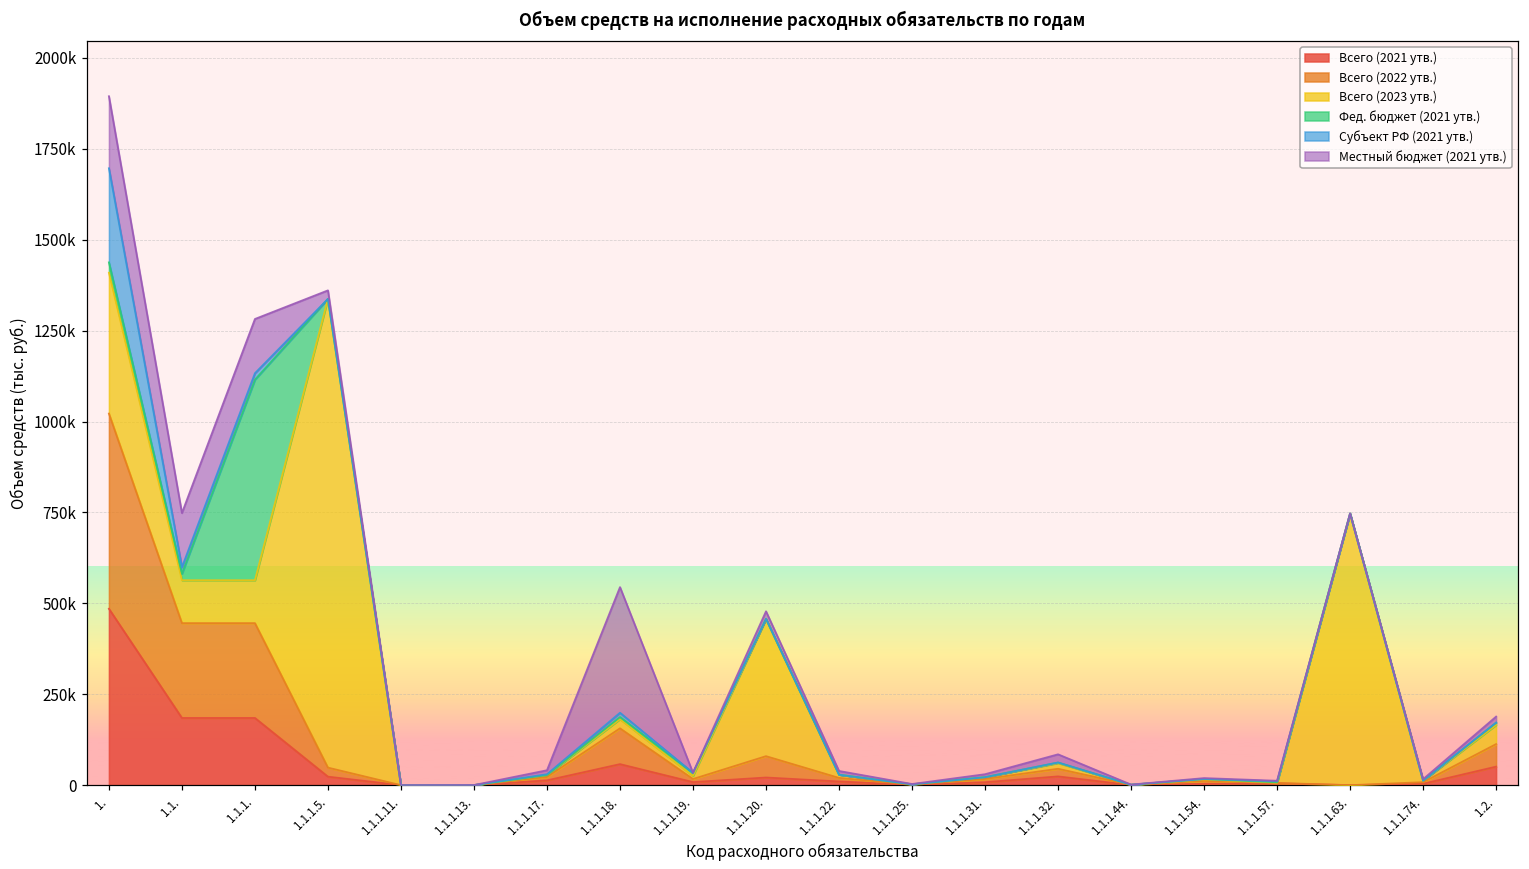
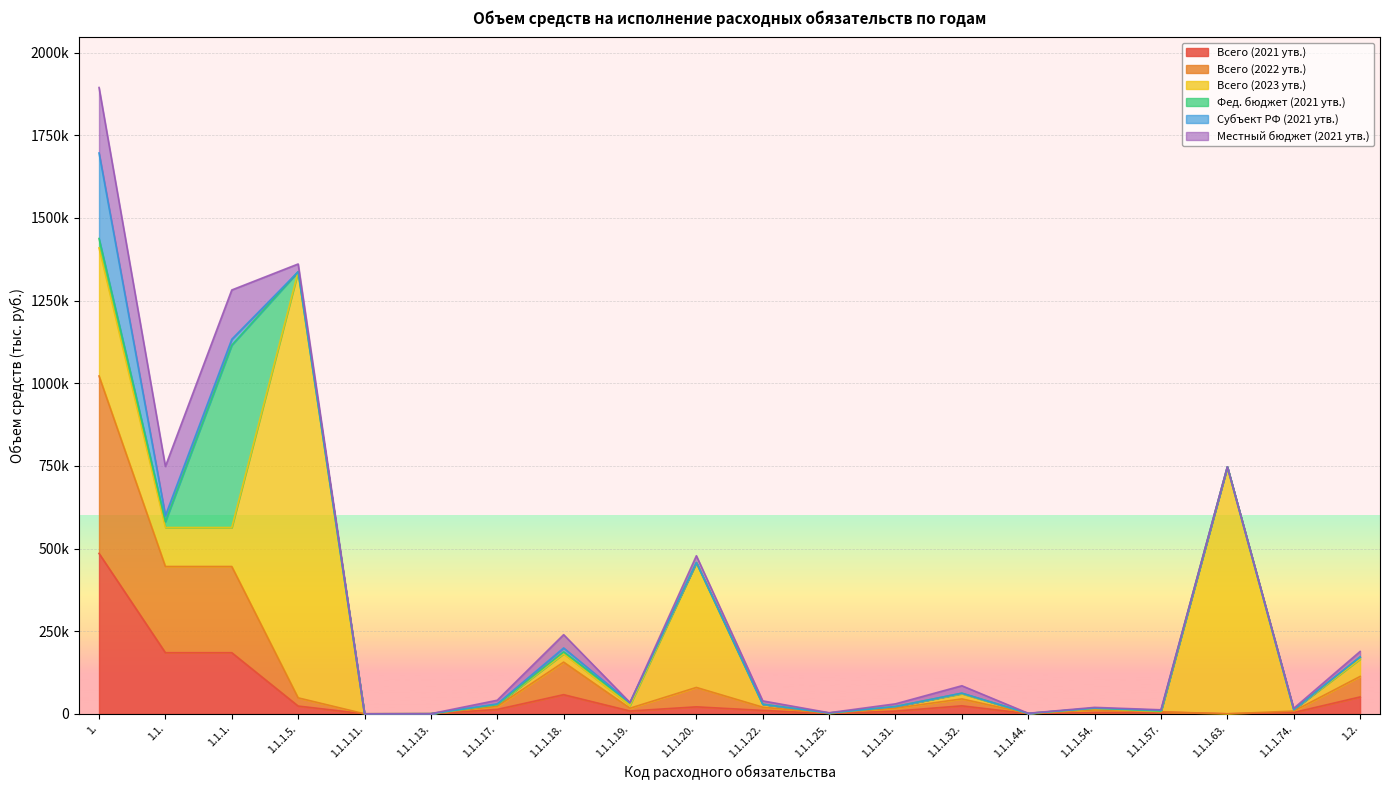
Местный бюджет (2021 утв.), 1.1.1.18.: 350000 -> 40000
